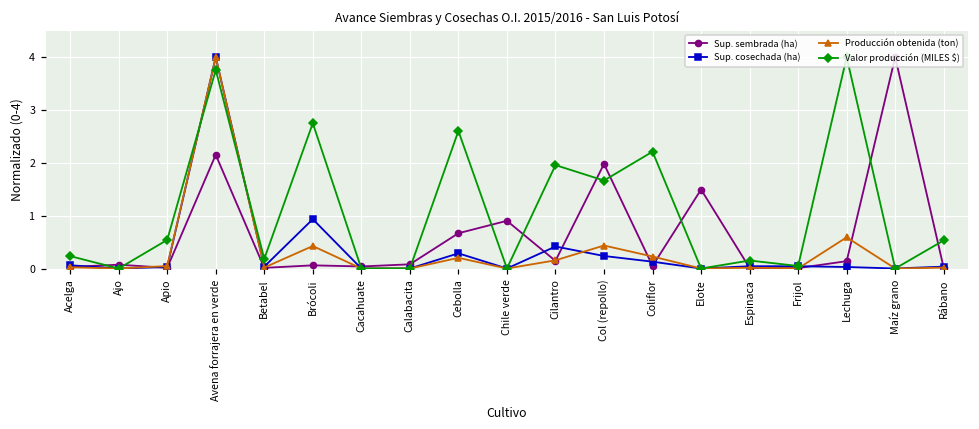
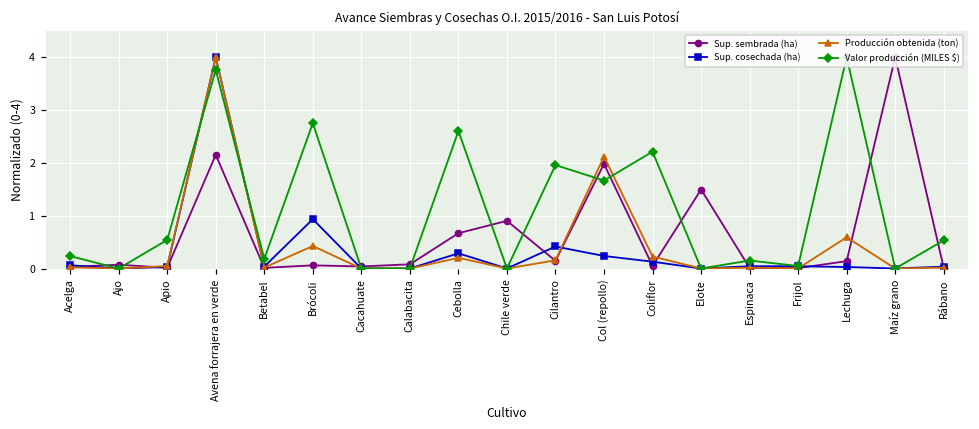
Producción obtenida (ton), Col (repollo): 0.4 -> 2.1
